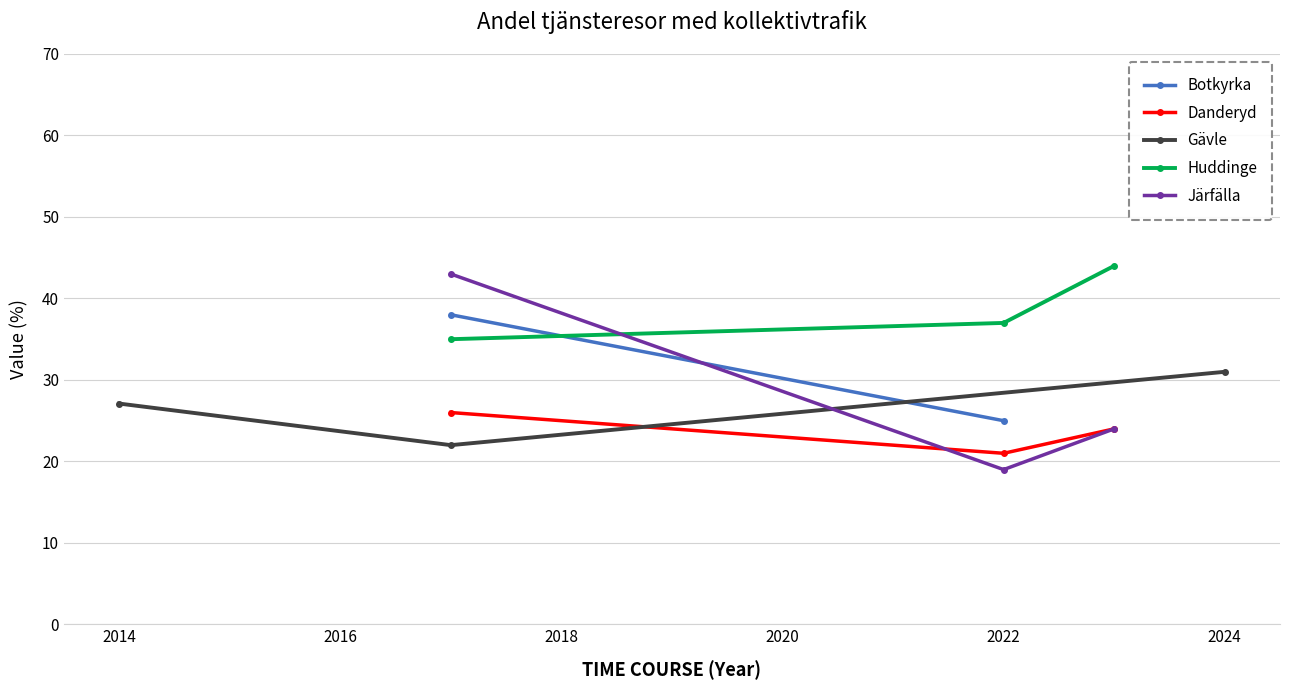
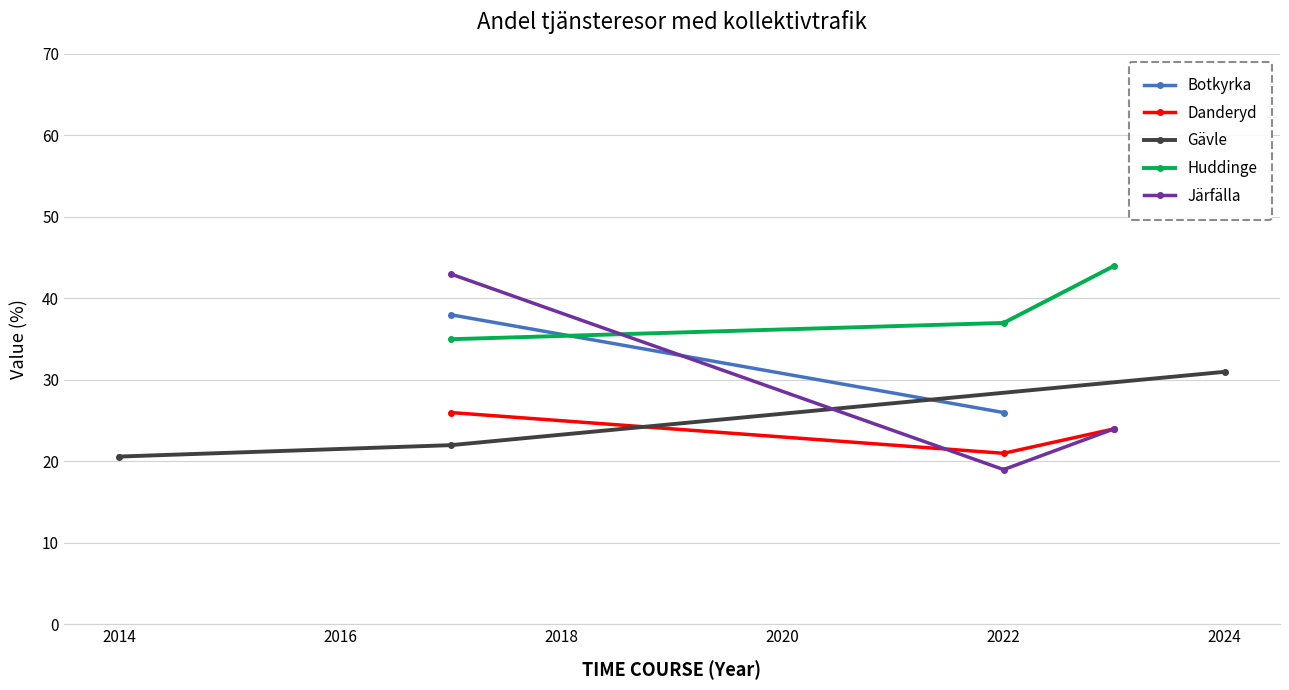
Gävle, 2014: 27 -> 21
Botkyrka, 2022: 25 -> 26
